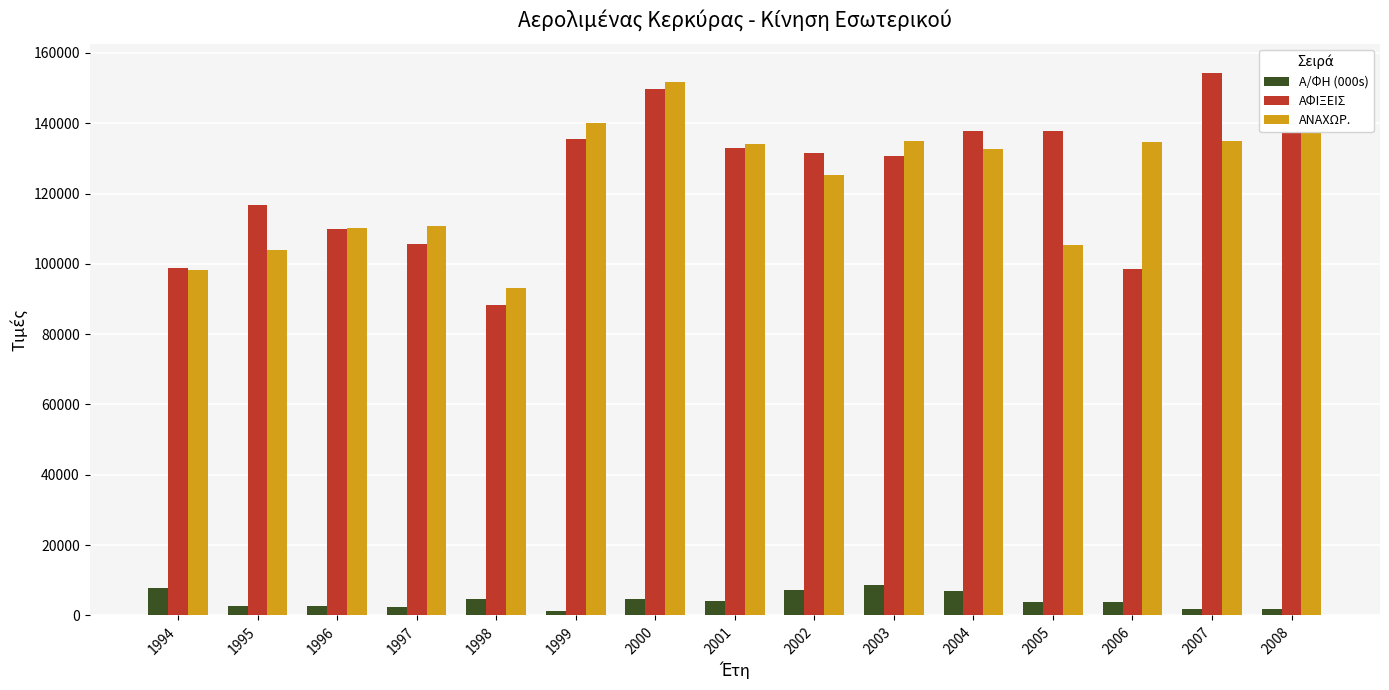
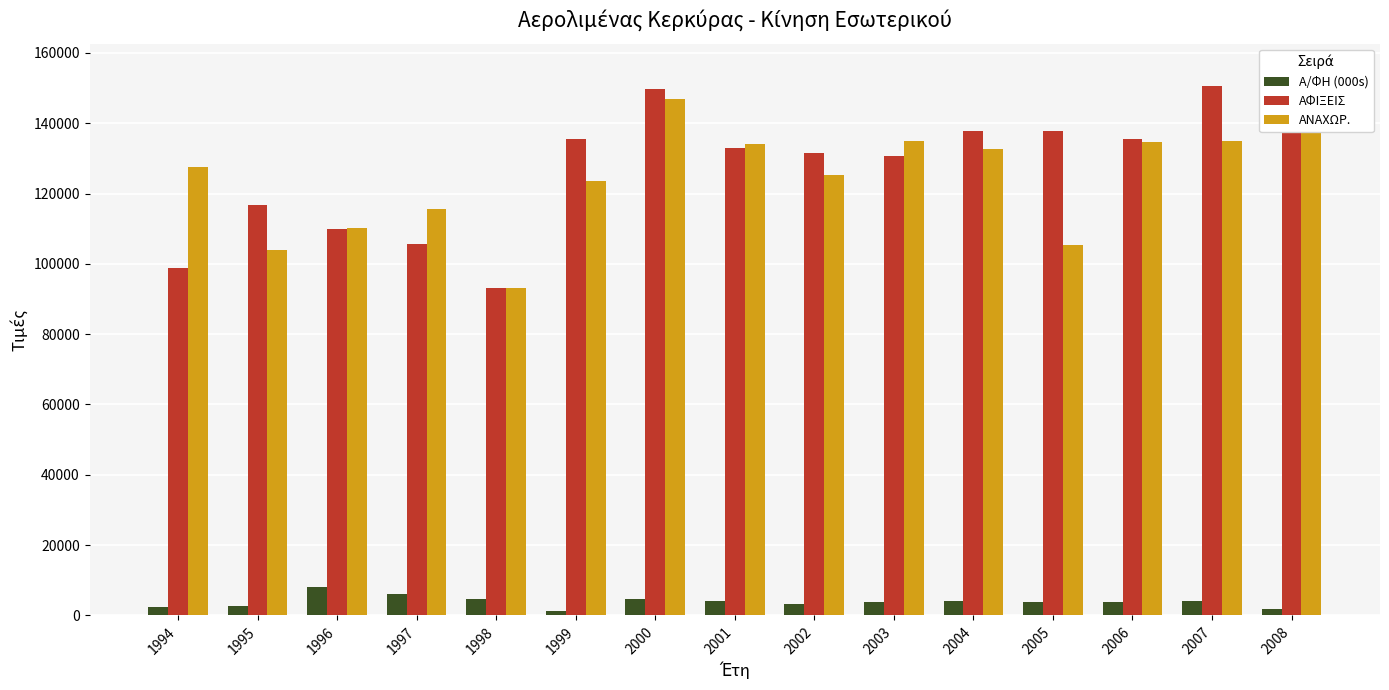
Α/ΦΗ (000s), 1994: 8000 -> 2000
ΑΝΑΧΩΡ., 1994: 98000 -> 128000
Α/ΦΗ (000s), 1996: 3000 -> 8000
Α/ΦΗ (000s), 1997: 3000 -> 6000
ΑΝΑΧΩΡ., 1997: 111000 -> 116000
ΑΦΙΞΕΙΣ, 1998: 88000 -> 93000
ΑΝΑΧΩΡ., 1999: 140000 -> 124000
ΑΝΑΧΩΡ., 2000: 152000 -> 147000
Α/ΦΗ (000s), 2002: 7000 -> 3000
Α/ΦΗ (000s), 2003: 9000 -> 4000
Α/ΦΗ (000s), 2004: 7000 -> 4000
ΑΦΙΞΕΙΣ, 2006: 98000 -> 135000
Α/ΦΗ (000s), 2007: 2000 -> 4000
ΑΦΙΞΕΙΣ, 2007: 154000 -> 151000
